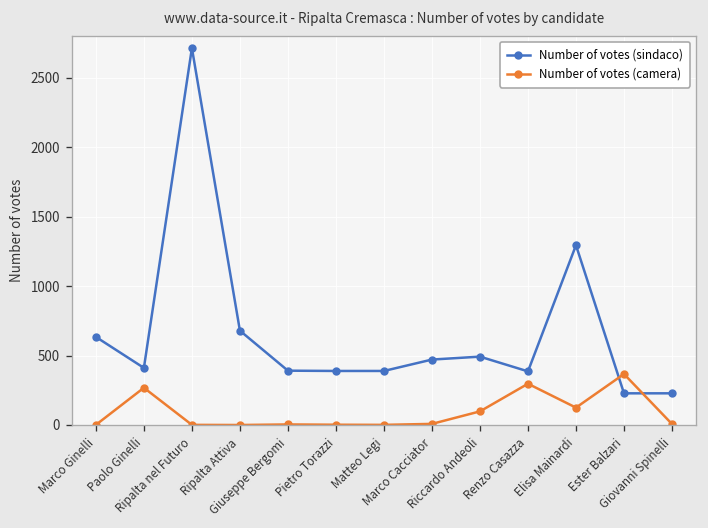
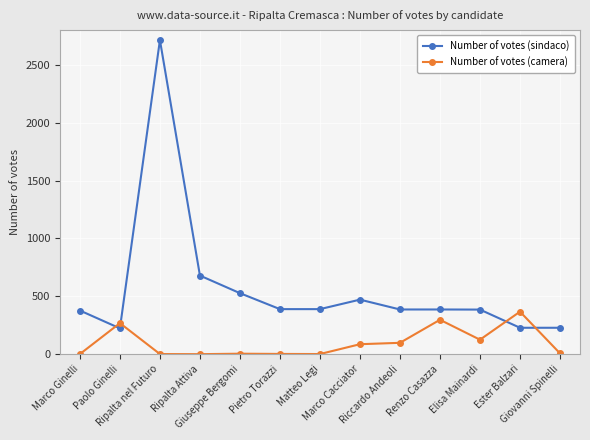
Number of votes (sindaco), Marco Ginelli: 630 -> 380
Number of votes (sindaco), Paolo Ginelli: 410 -> 220
Number of votes (sindaco), Giuseppe Bergomi: 390 -> 530
Number of votes (camera), Marco Cacciator: 10 -> 90
Number of votes (sindaco), Riccardo Andeoli: 490 -> 390
Number of votes (sindaco), Elisa Mainardi: 1290 -> 390
